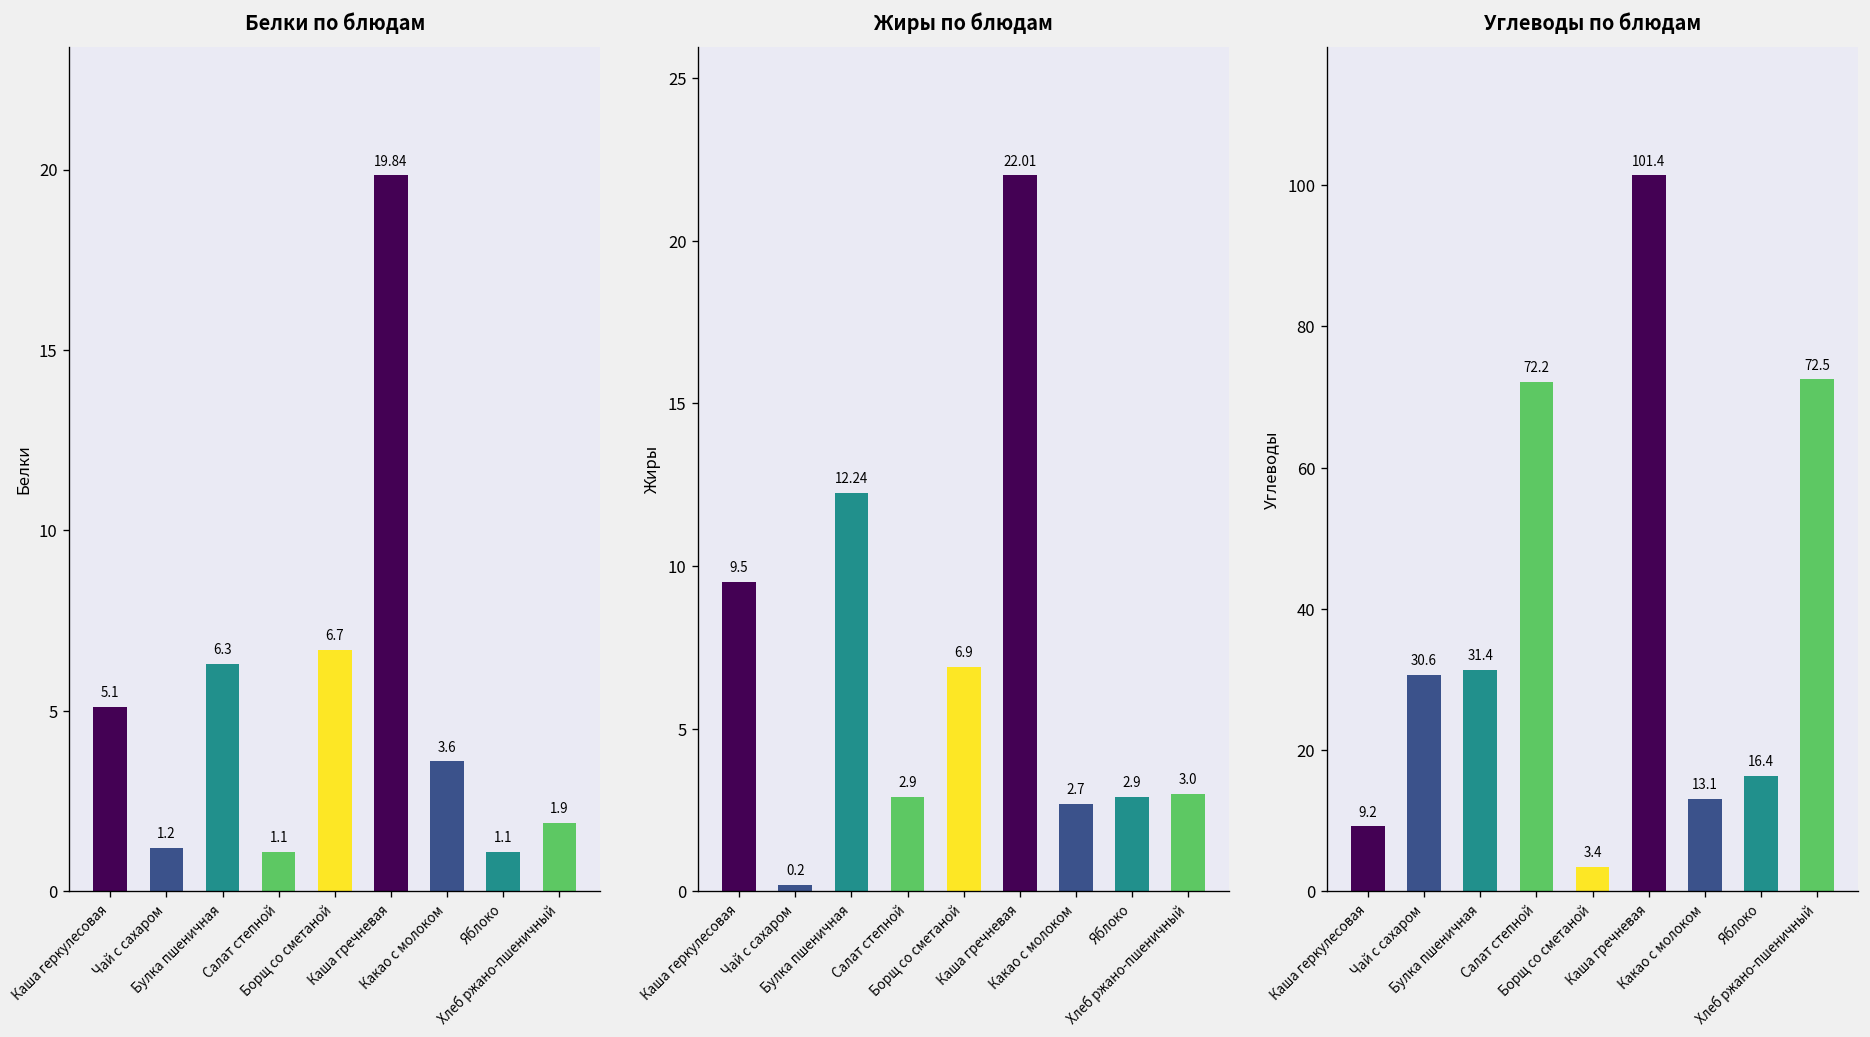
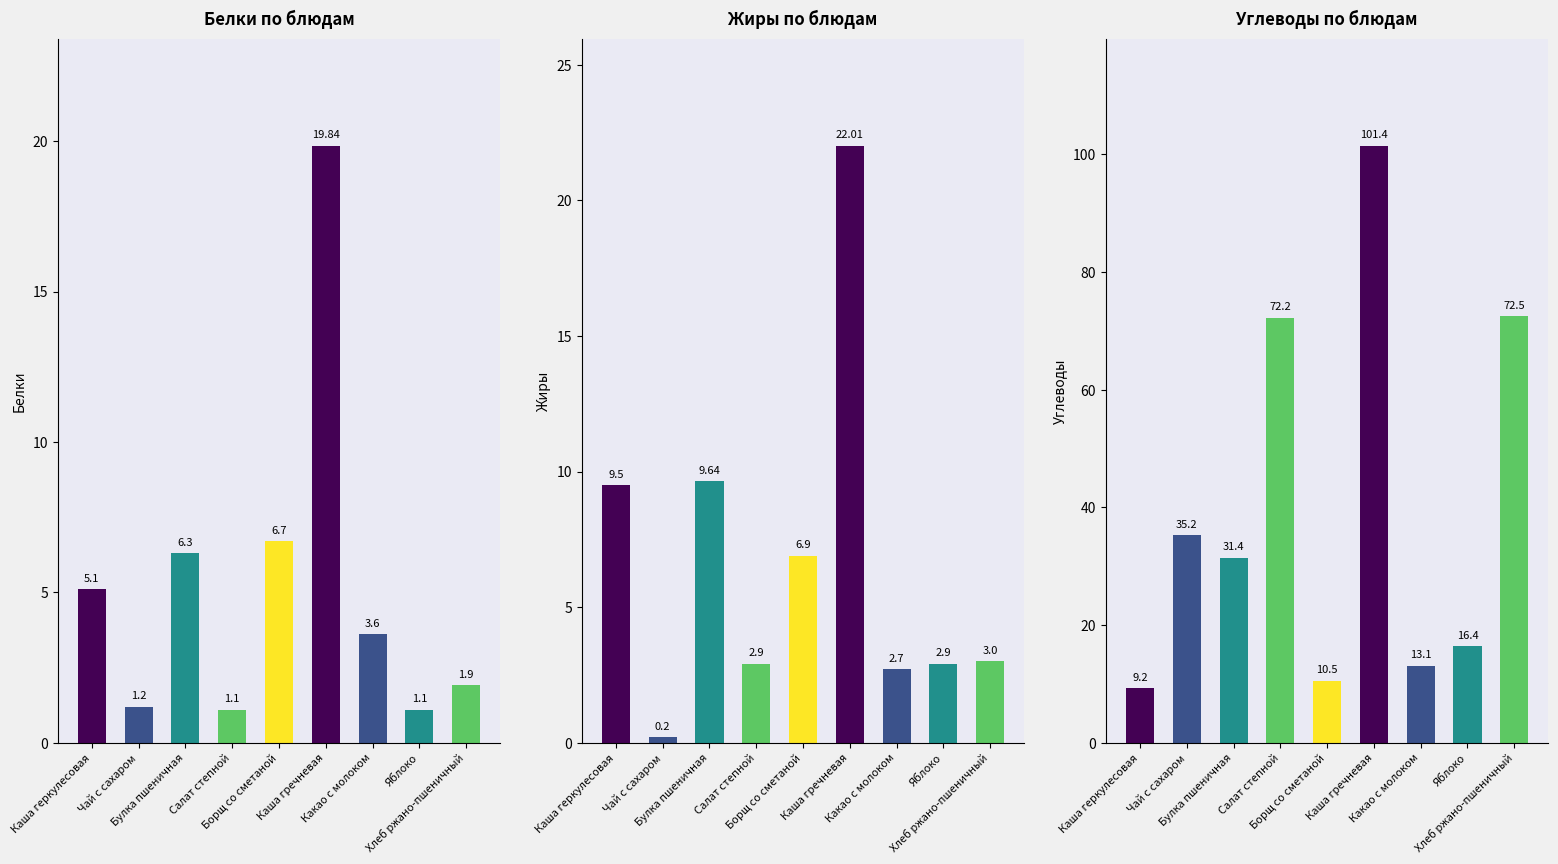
Жиры по блюдам, Булка пшеничная: 12.24 -> 9.64
Углеводы по блюдам, Чай с сахаром: 30.6 -> 35.2
Углеводы по блюдам, Борщ со сметаной: 3.4 -> 10.5
